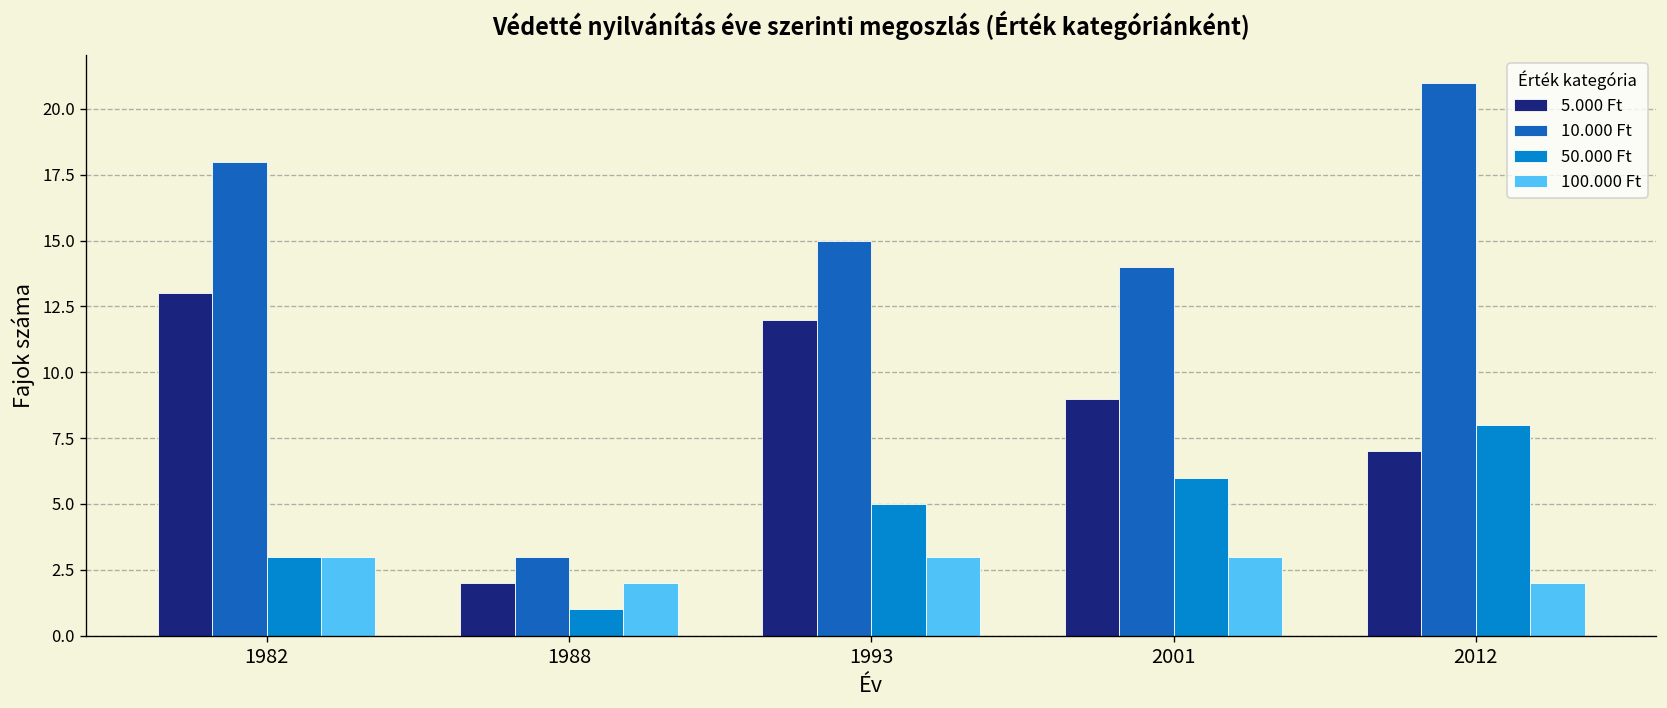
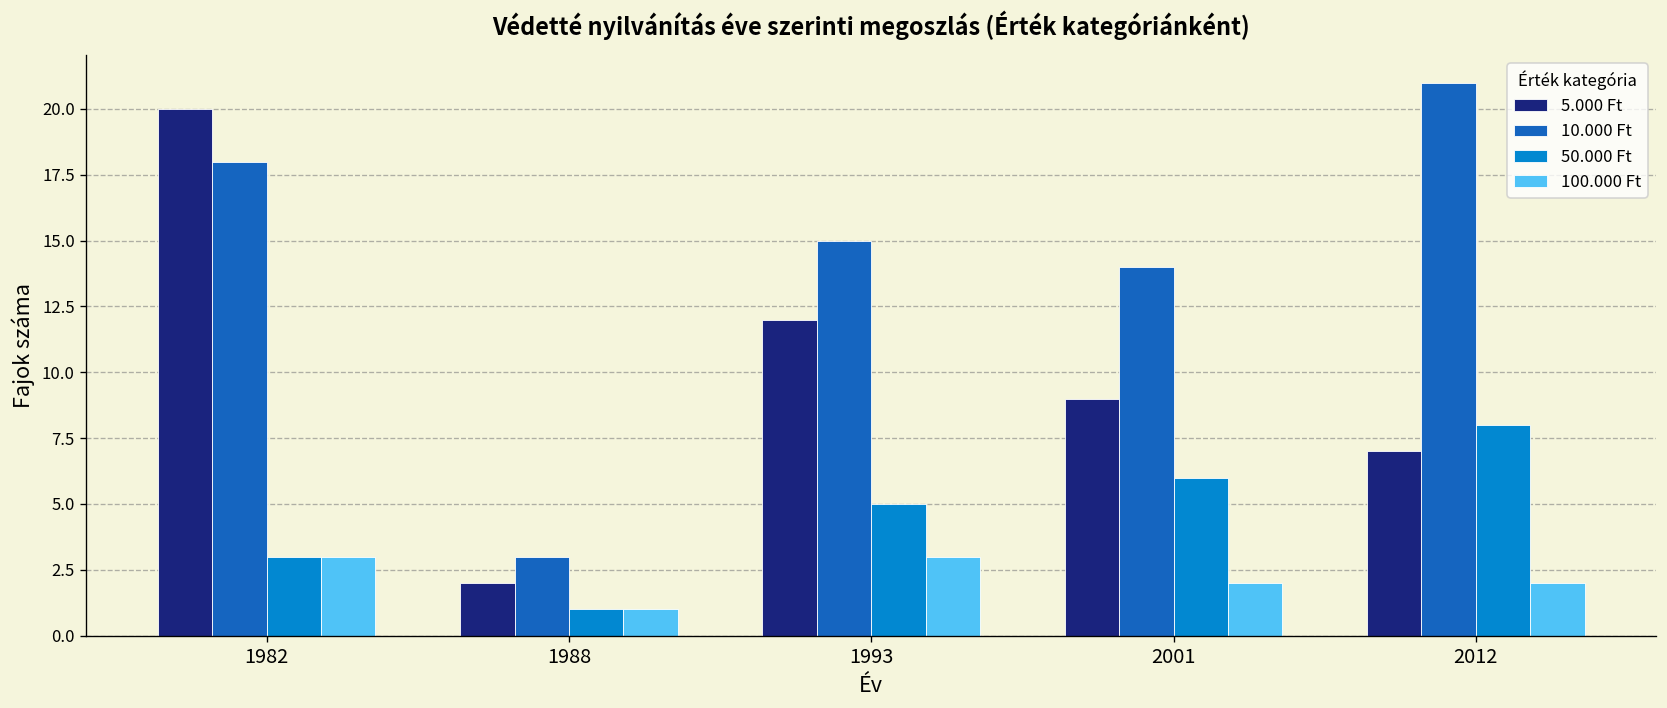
5.000 Ft, 1982: 13 -> 20
100.000 Ft, 1988: 2 -> 1
100.000 Ft, 2001: 3 -> 2
